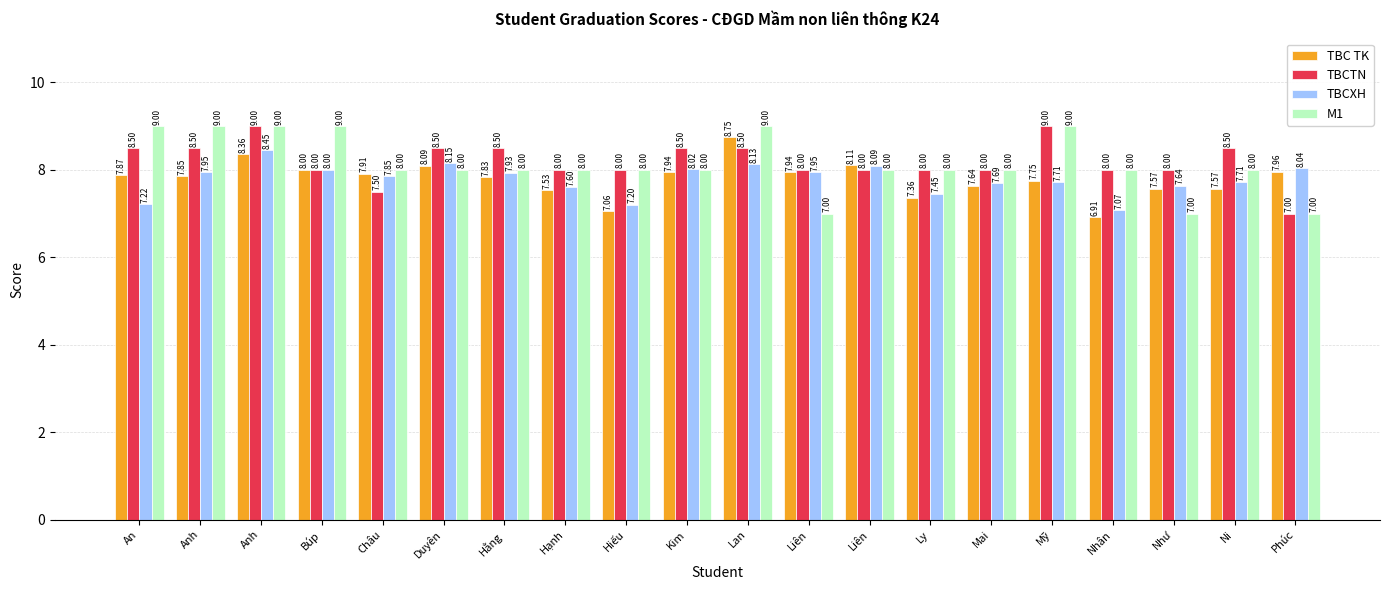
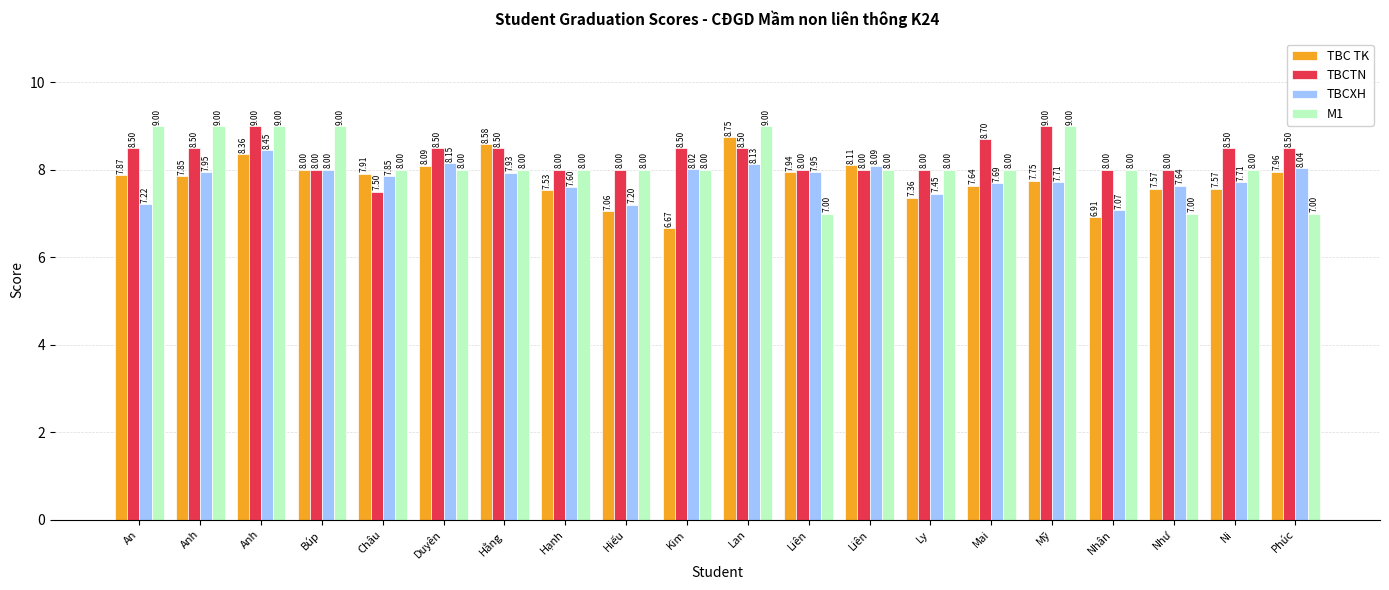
TBC TK, Hằng: 7.83 -> 8.58
TBC TK, Kim: 7.94 -> 6.67
TBCTN, Mai: 8.00 -> 8.70
TBCTN, Phúc: 7.00 -> 8.50
